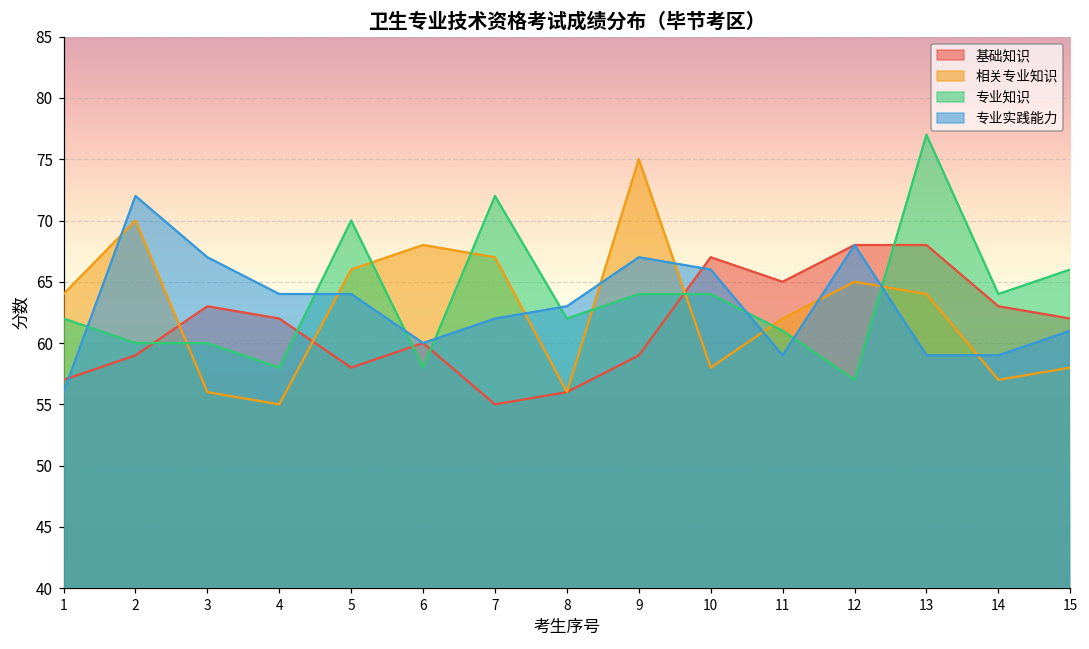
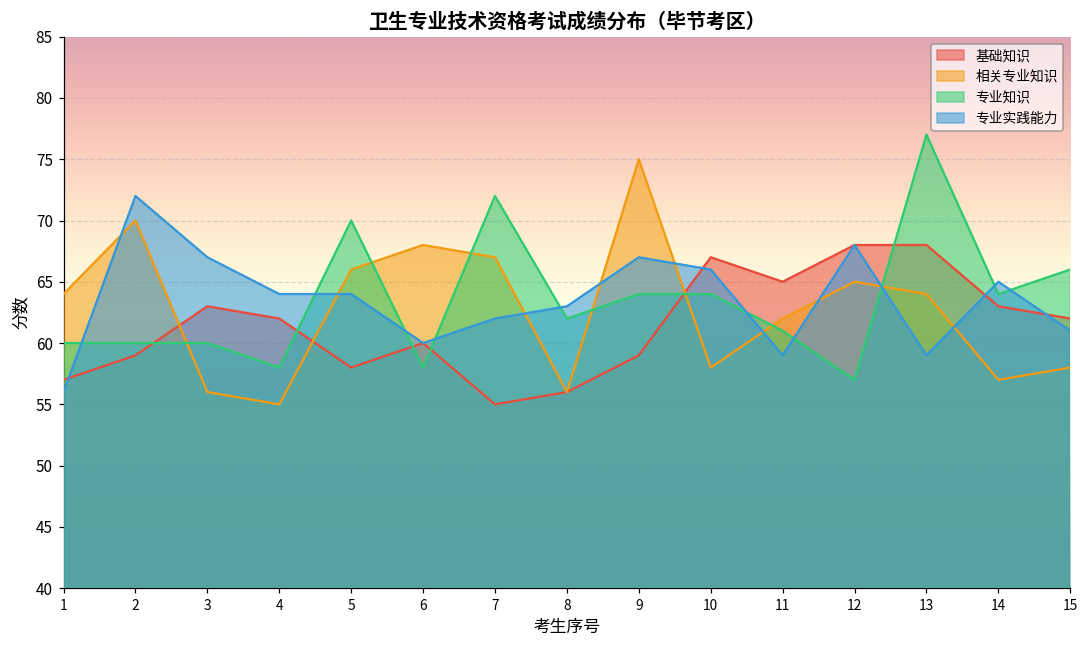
专业知识, 1: 62 -> 60
专业实践能力, 14: 59 -> 65
